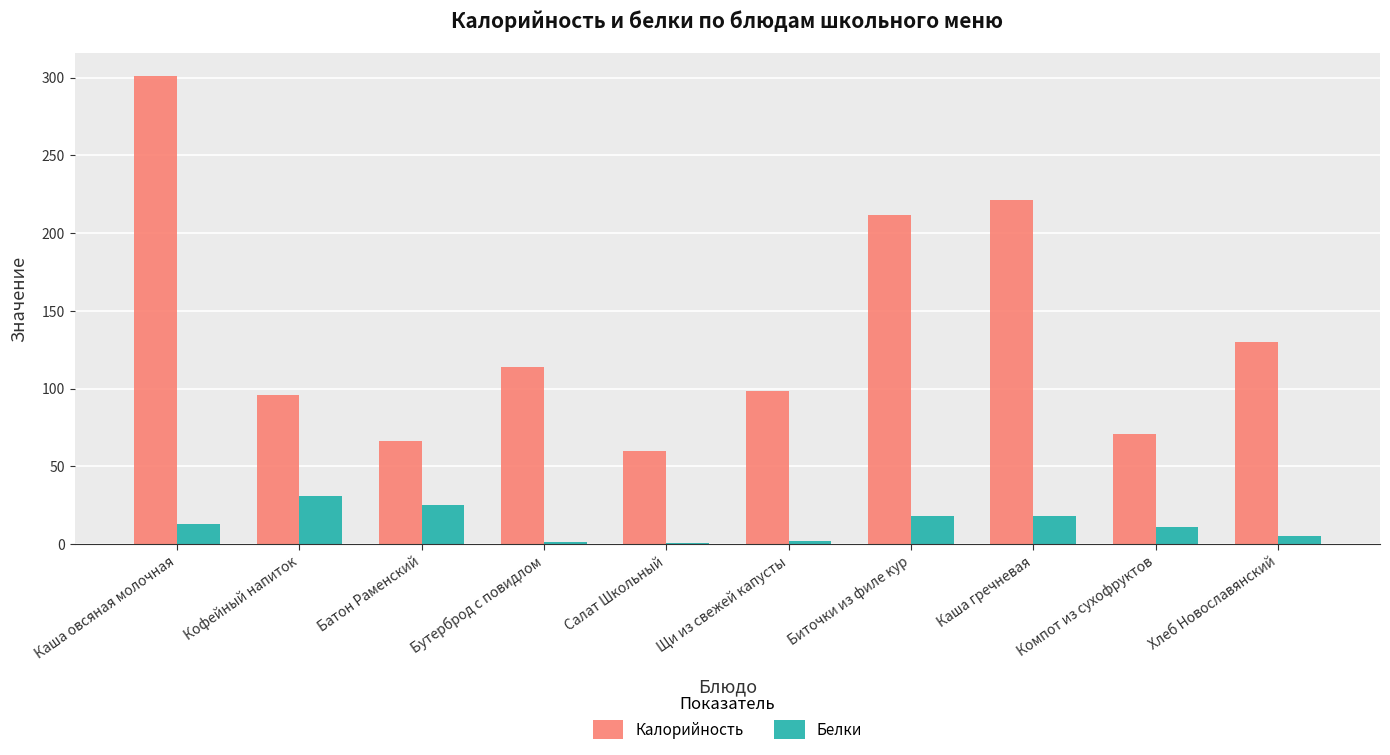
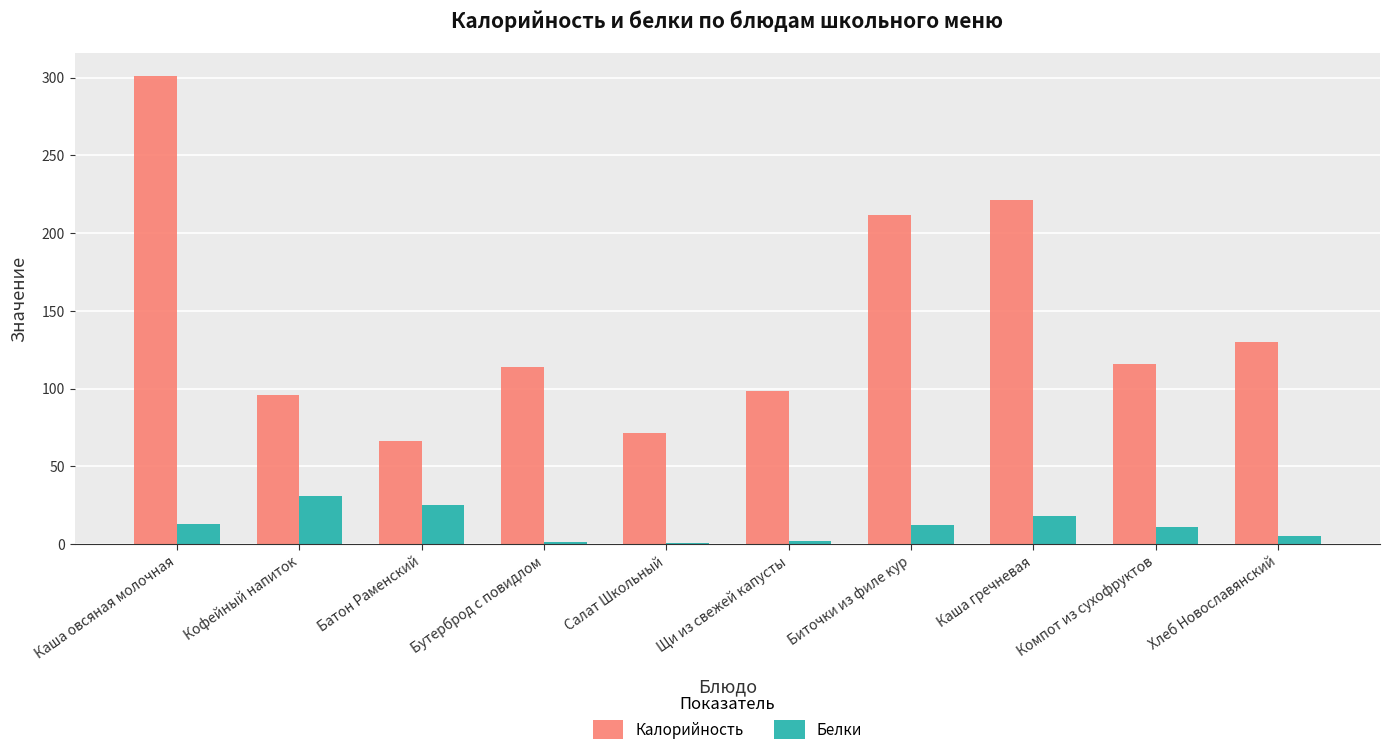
Калорийность, Салат Школьный: 60 -> 71
Белки, Биточки из филе кур: 18 -> 12
Калорийность, Компот из сухофруктов: 71 -> 116
